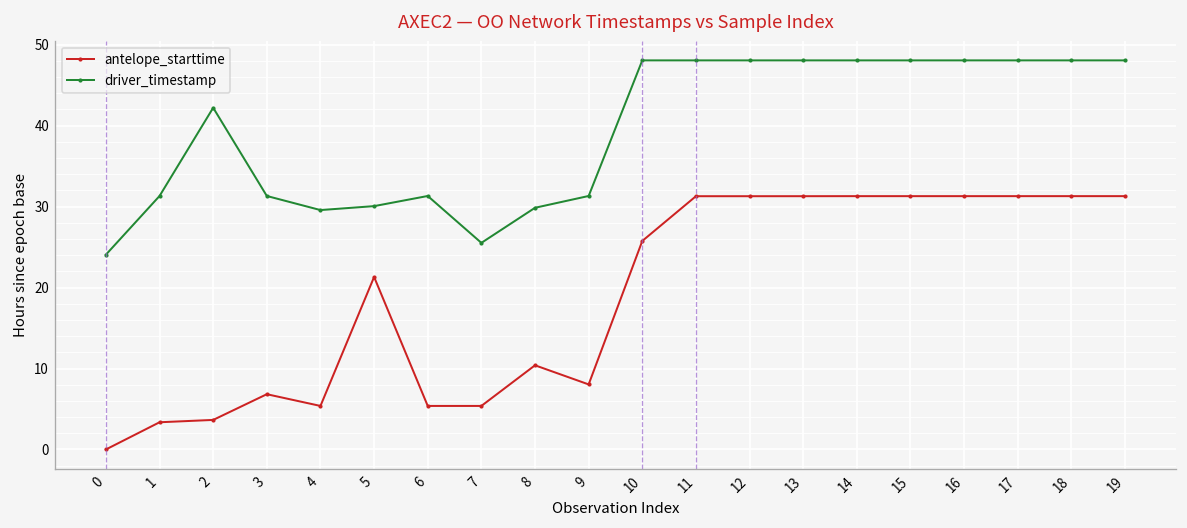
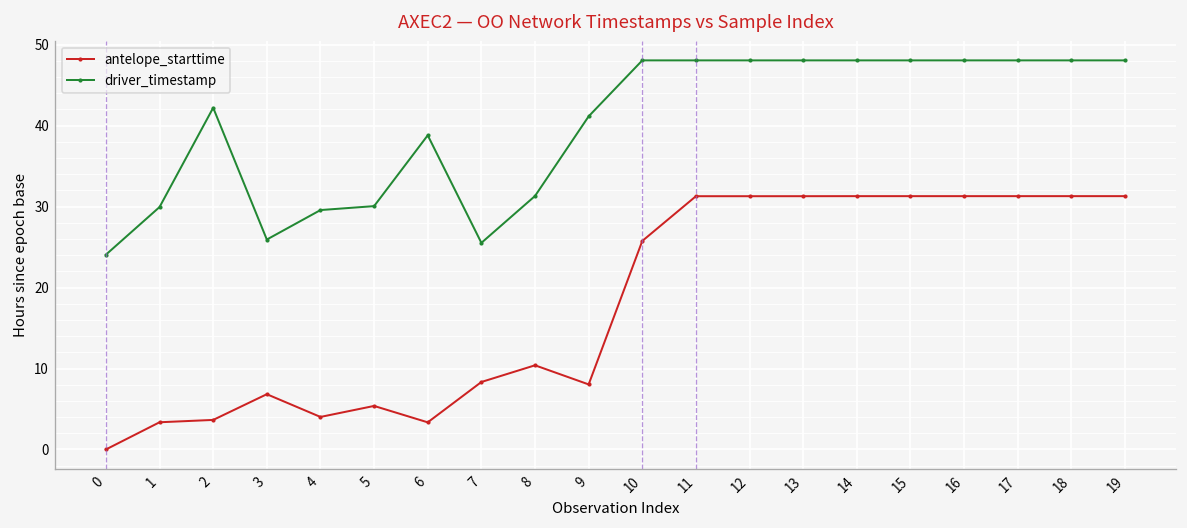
driver_timestamp, 1: 31 -> 30
driver_timestamp, 3: 31 -> 26
antelope_starttime, 4: 5 -> 4
antelope_starttime, 5: 21 -> 5
antelope_starttime, 6: 5 -> 3
driver_timestamp, 6: 31 -> 39
antelope_starttime, 7: 5 -> 8
driver_timestamp, 8: 30 -> 31
driver_timestamp, 9: 31 -> 41
